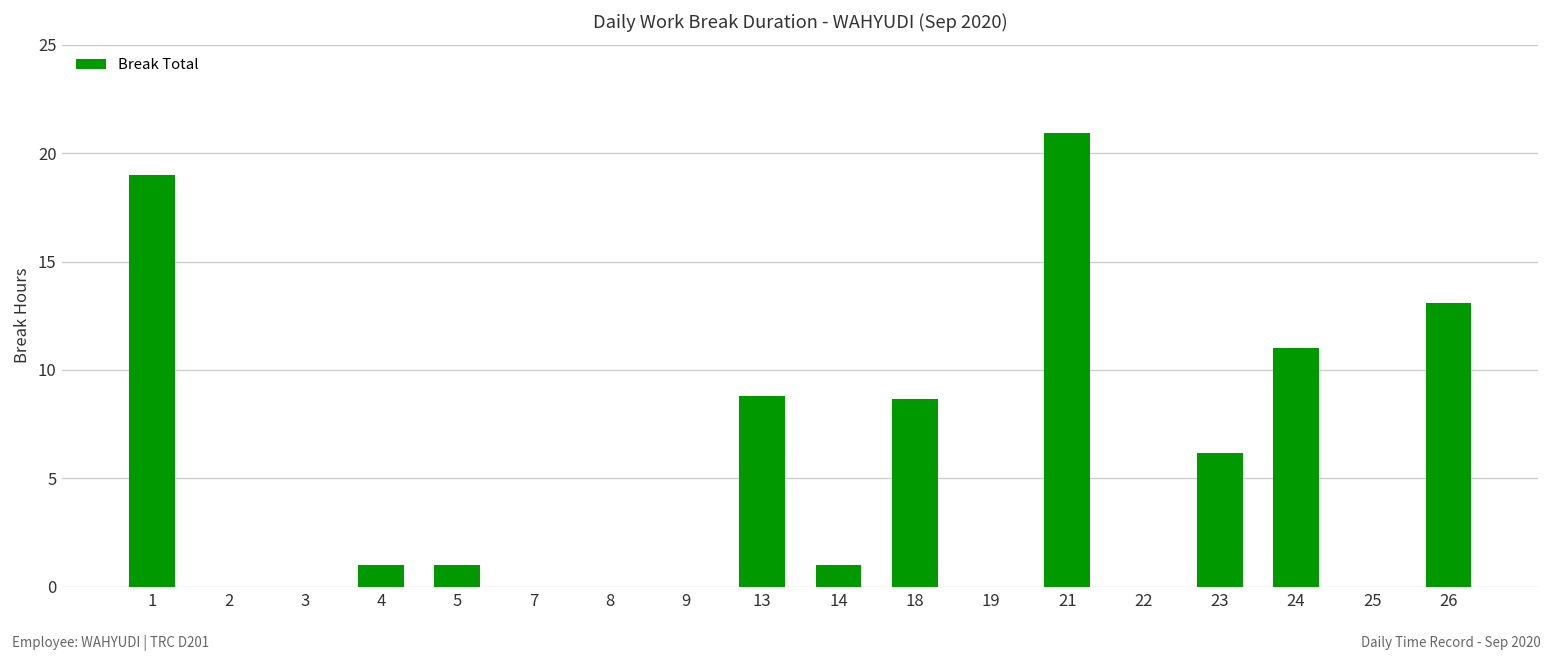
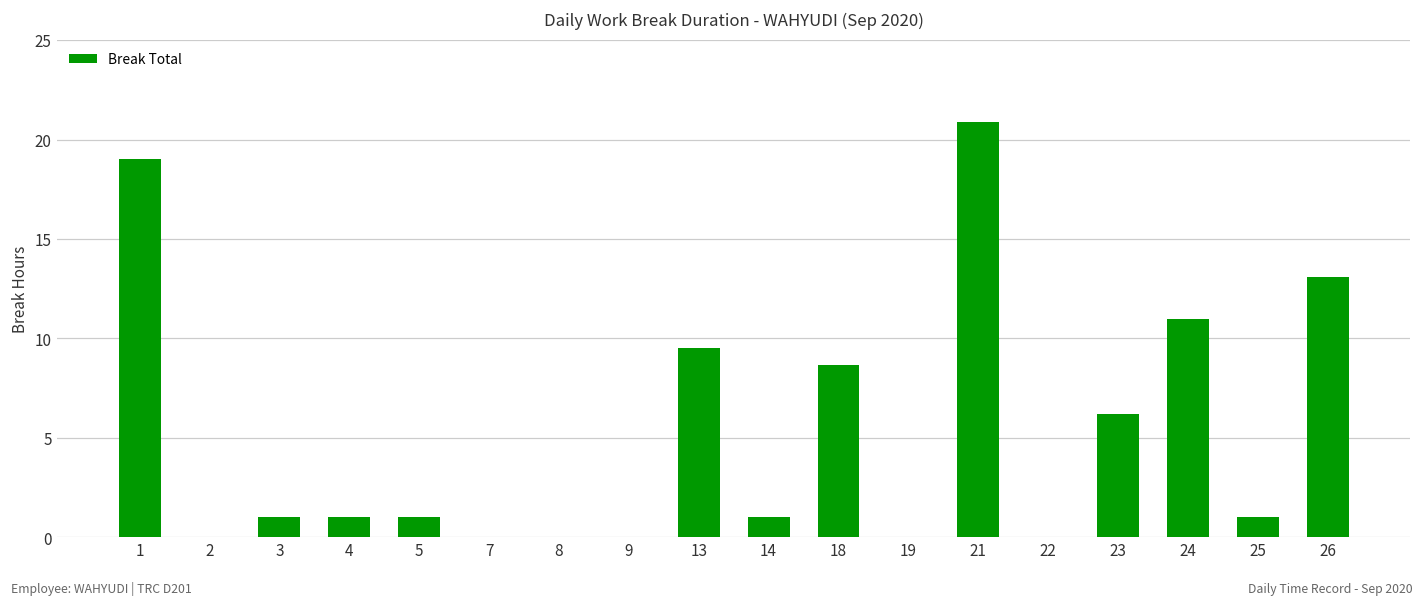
3: 0 -> 1
13: 8.8 -> 9.5
25: 0 -> 1
